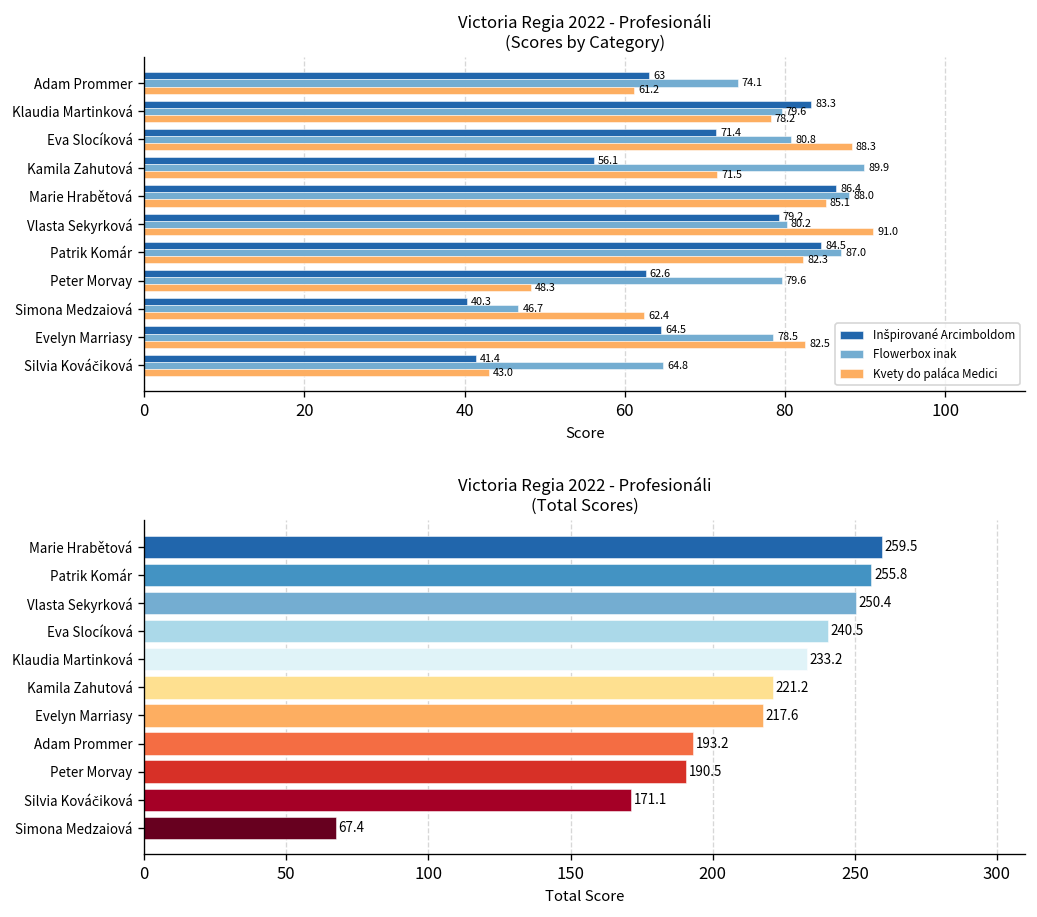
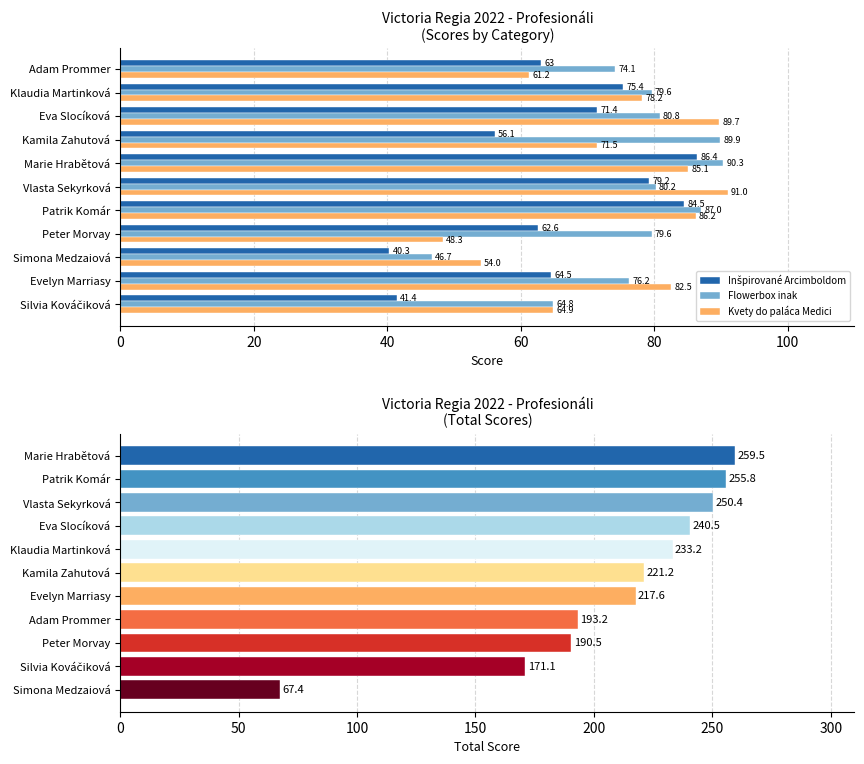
Victoria Regia 2022 - Profesionáli (Scores by Category), Inšpirované Arcimboldom, Klaudia Martinková: 83.3 -> 75.4
Victoria Regia 2022 - Profesionáli (Scores by Category), Kvety do paláca Medici, Eva Slocíková: 88.3 -> 89.7
Victoria Regia 2022 - Profesionáli (Scores by Category), Flowerbox inak, Marie Hrabětová: 88.0 -> 90.3
Victoria Regia 2022 - Profesionáli (Scores by Category), Kvety do paláca Medici, Patrik Komár: 82.3 -> 86.2
Victoria Regia 2022 - Profesionáli (Scores by Category), Kvety do paláca Medici, Simona Medzaiová: 62.4 -> 54.0
Victoria Regia 2022 - Profesionáli (Scores by Category), Flowerbox inak, Evelyn Marriasy: 78.5 -> 76.2
Victoria Regia 2022 - Profesionáli (Scores by Category), Kvety do paláca Medici, Silvia Kováčiková: 43.0 -> 64.9
